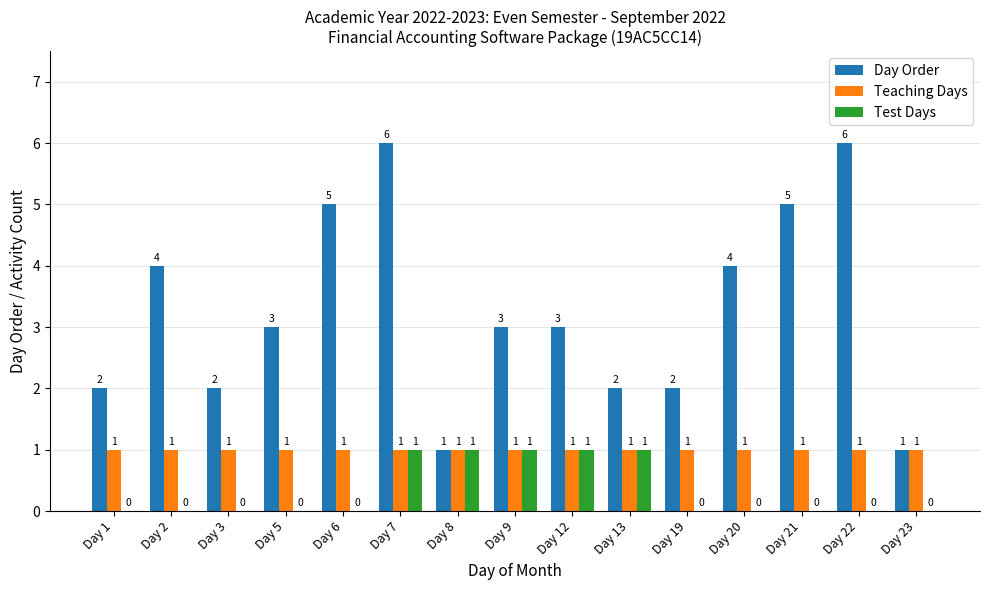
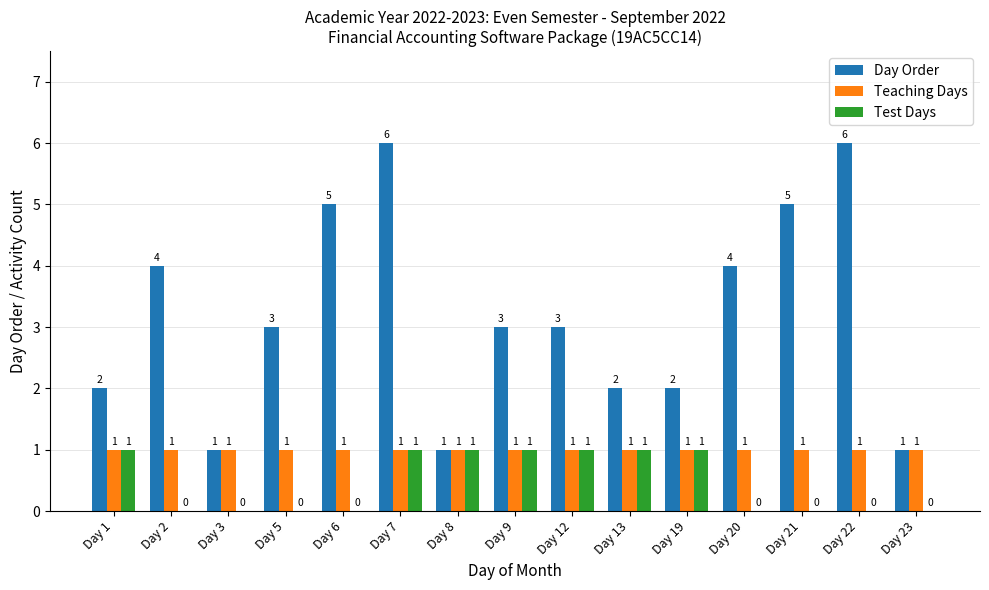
Test Days, Day 1: 0 -> 1
Day Order, Day 3: 2 -> 1
Test Days, Day 19: 0 -> 1
